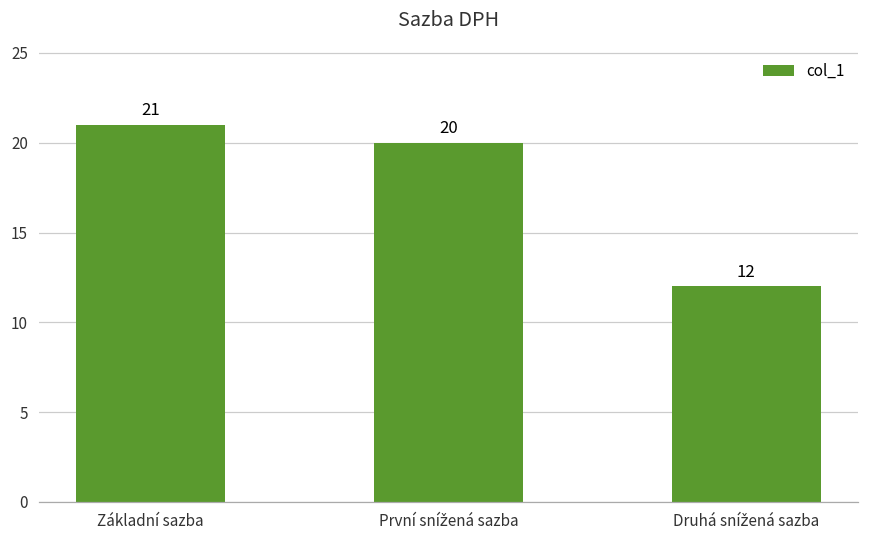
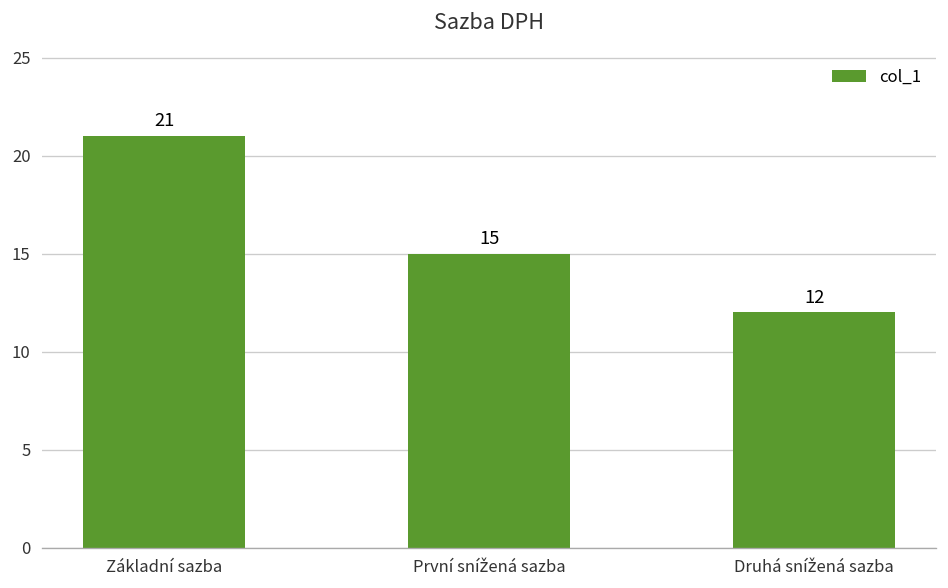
První snížená sazba: 20 -> 15
